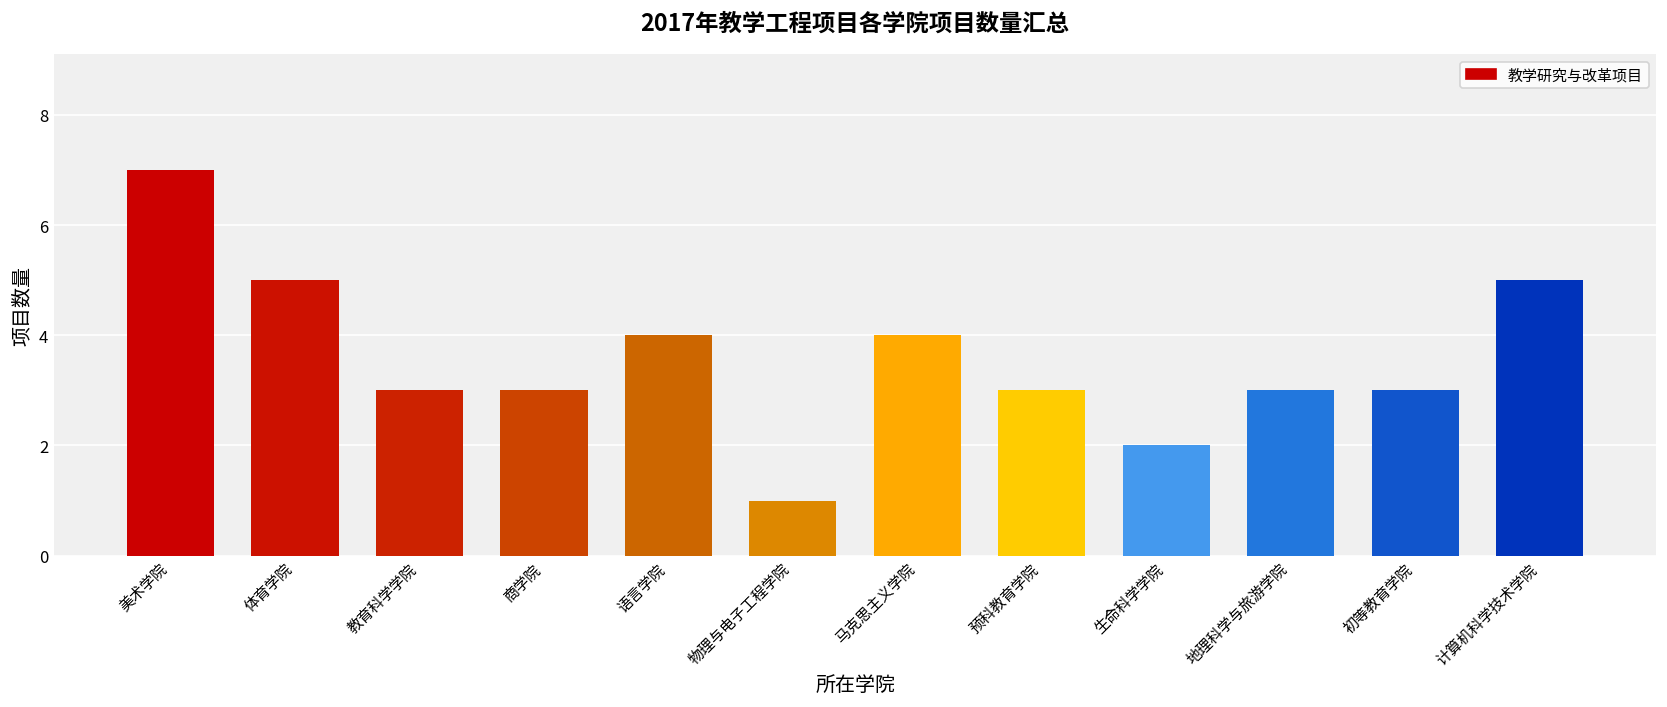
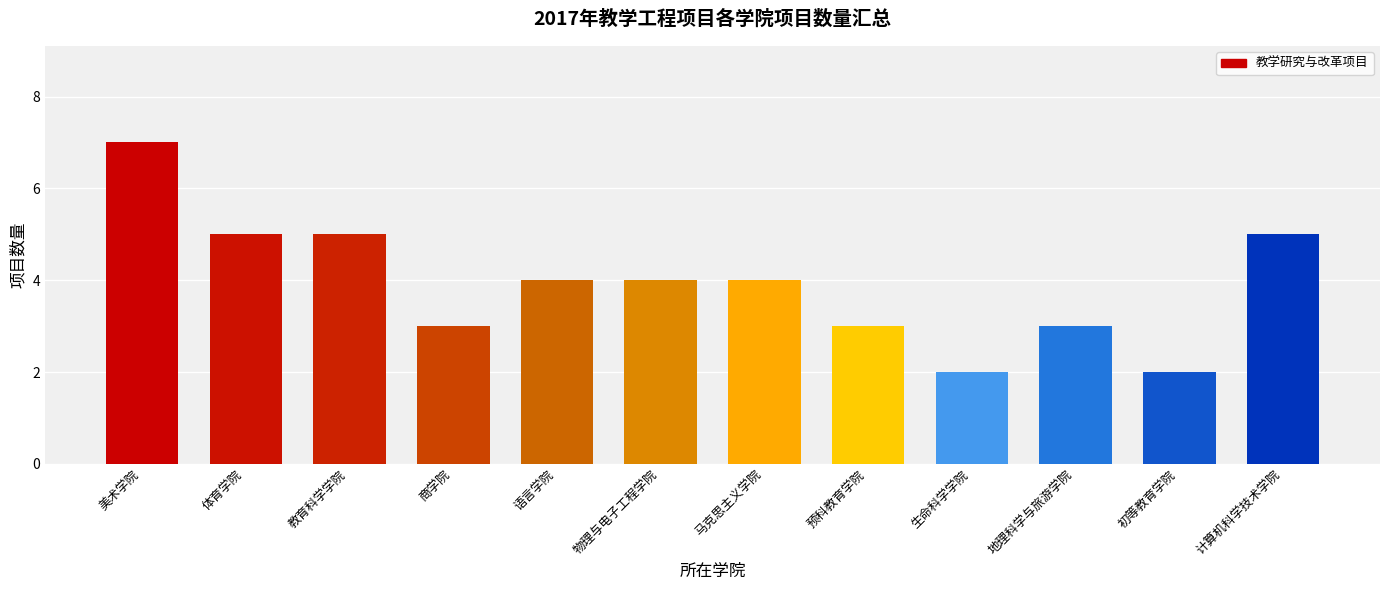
教育科学学院: 3 -> 5
物理与电子工程学院: 1 -> 4
初等教育学院: 3 -> 2
